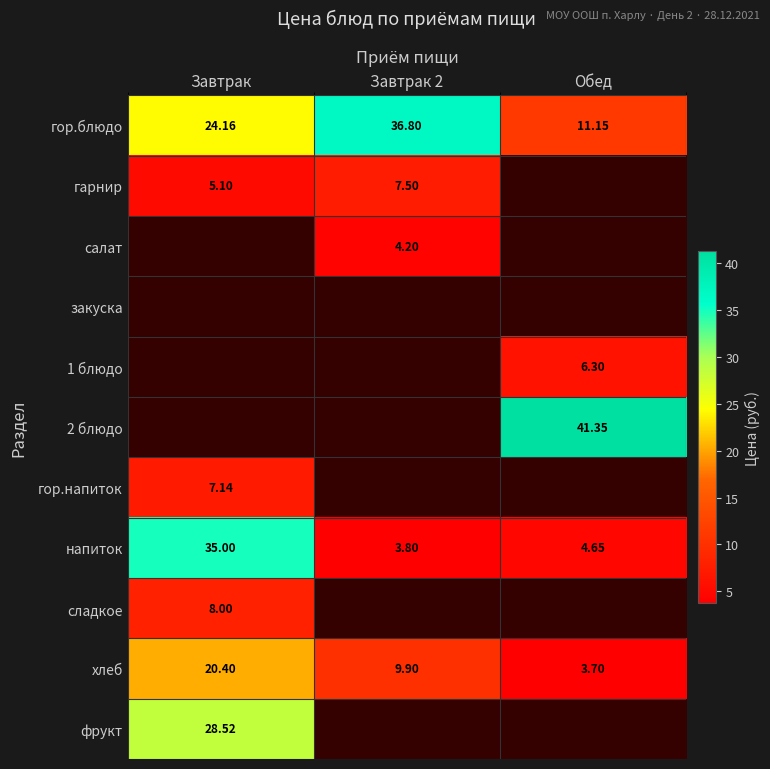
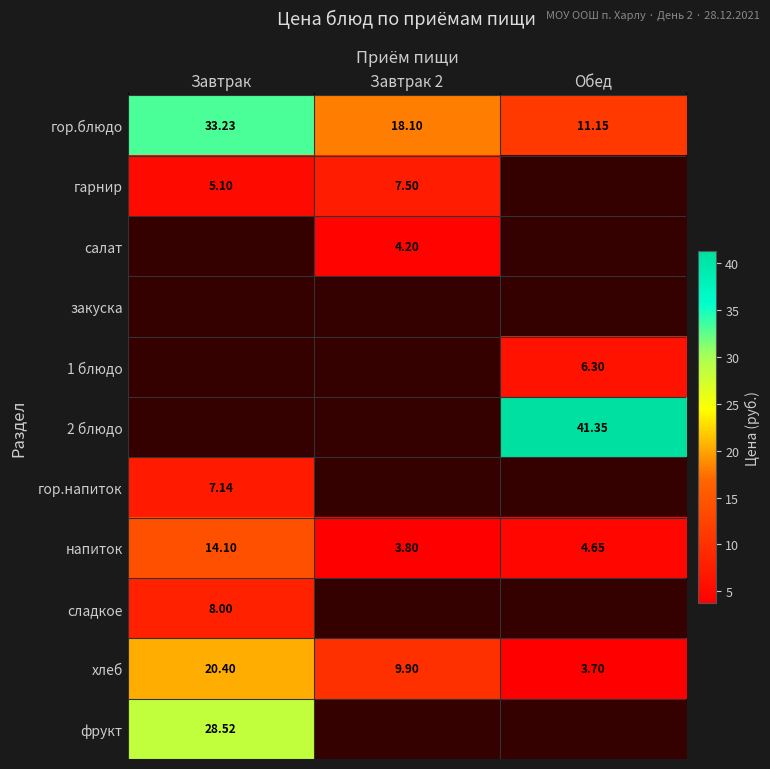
гор.блюдо, Завтрак: 24.16 -> 33.23
гор.блюдо, Завтрак 2: 36.80 -> 18.10
напиток, Завтрак: 35.00 -> 14.10
